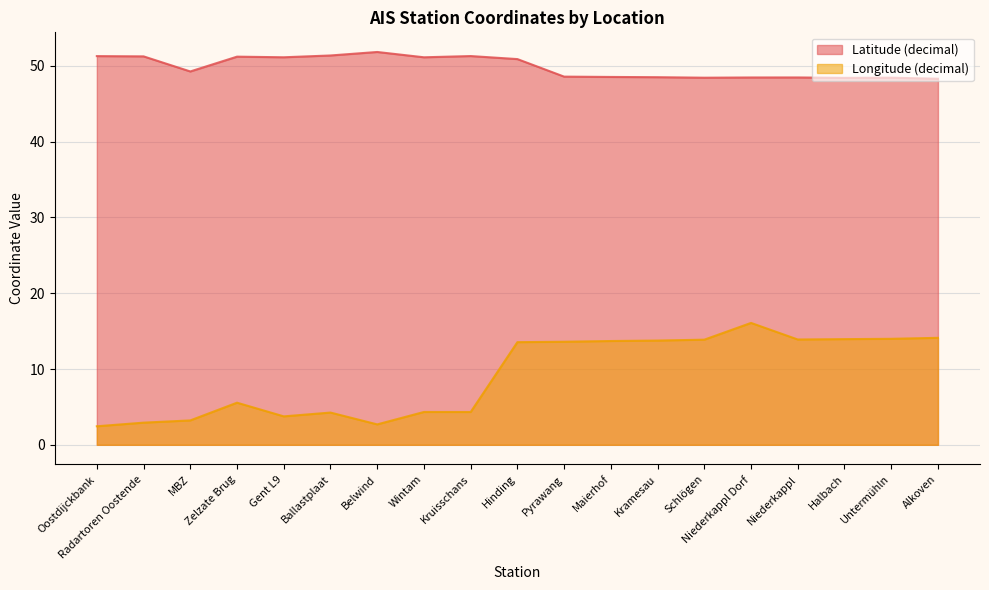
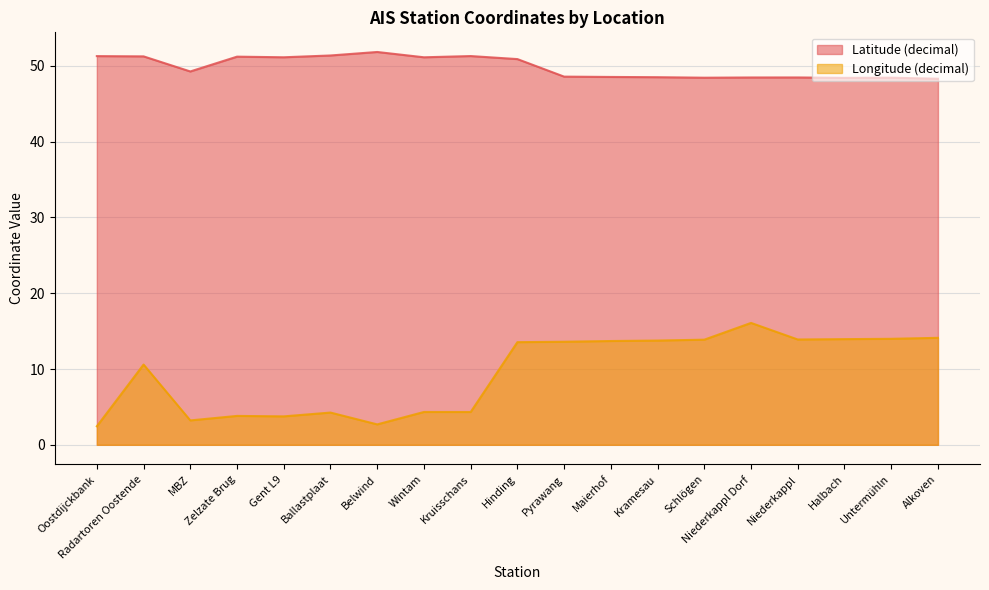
Longitude (decimal), Radartoren Oostende: 3 -> 11
Longitude (decimal), Zelzate Brug: 6 -> 4
